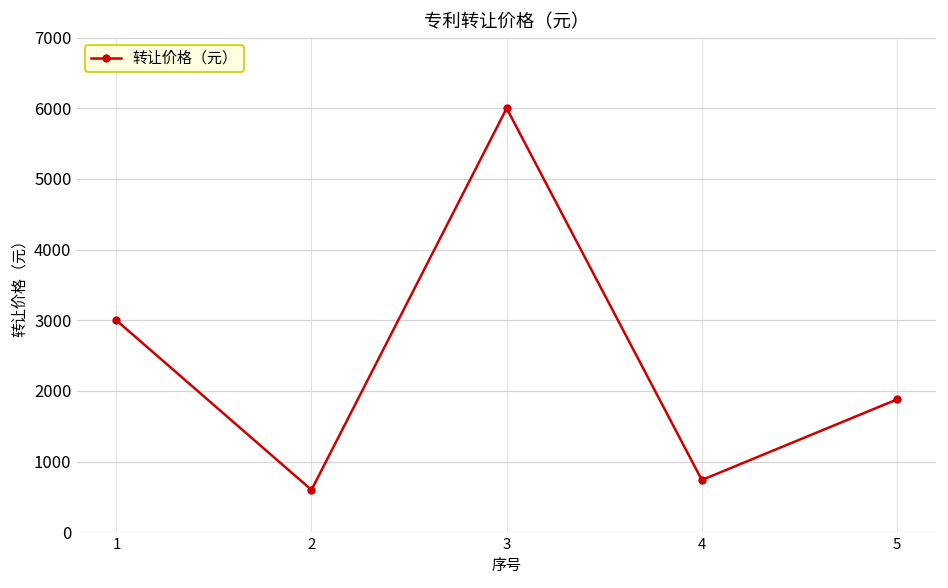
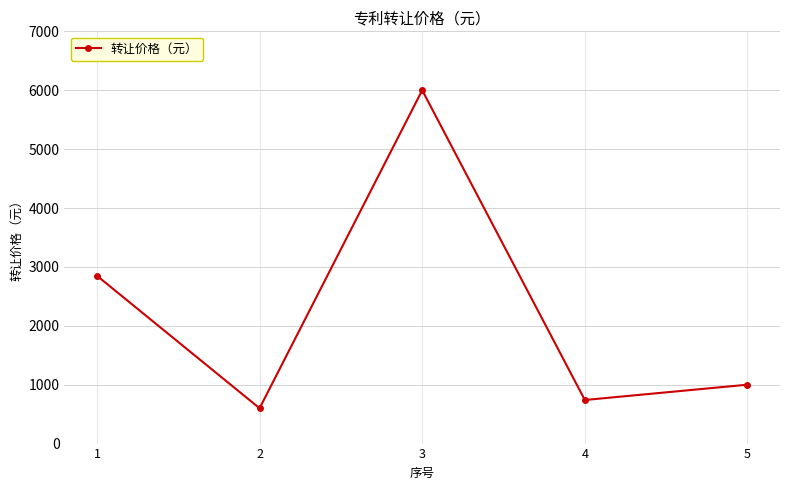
1: 3000 -> 2900
5: 1900 -> 1000
